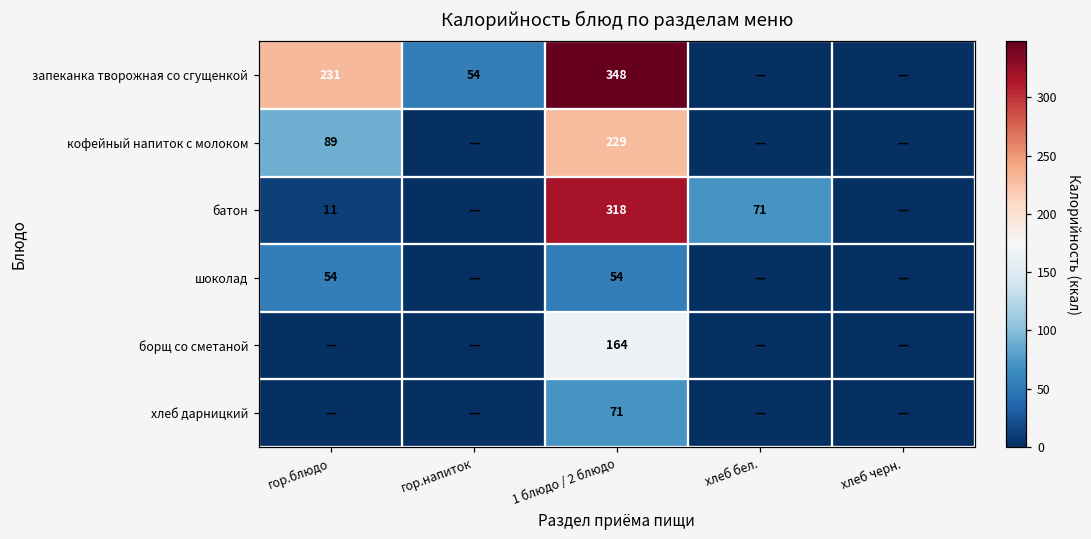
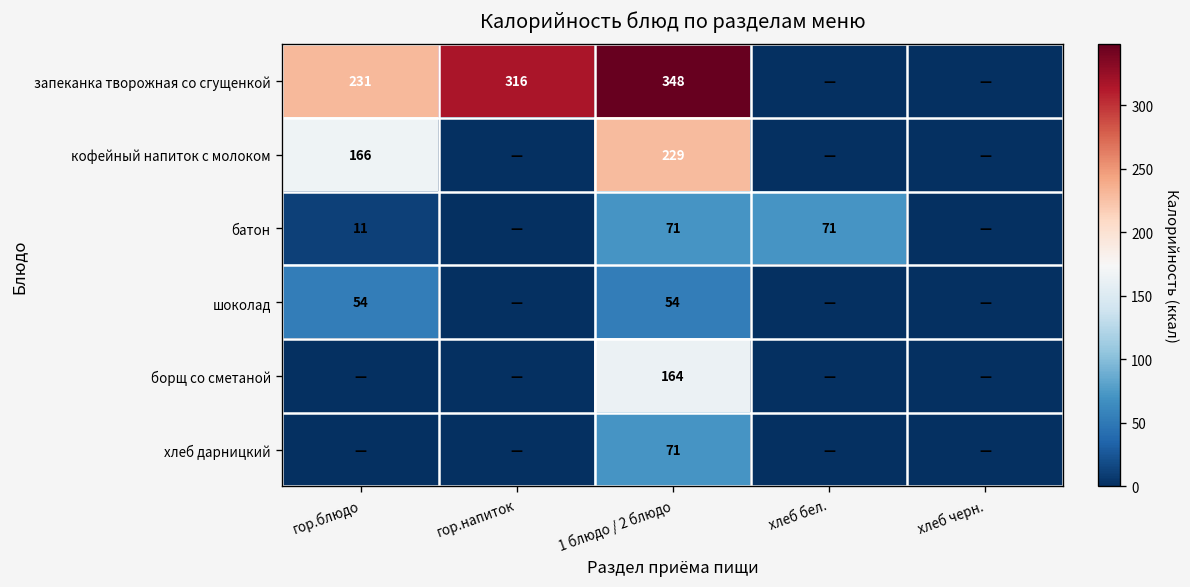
запеканка творожная со сгущенкой, гор.напиток: 54 -> 316
кофейный напиток с молоком, гор.блюдо: 89 -> 166
батон, 1 блюдо / 2 блюдо: 318 -> 71
